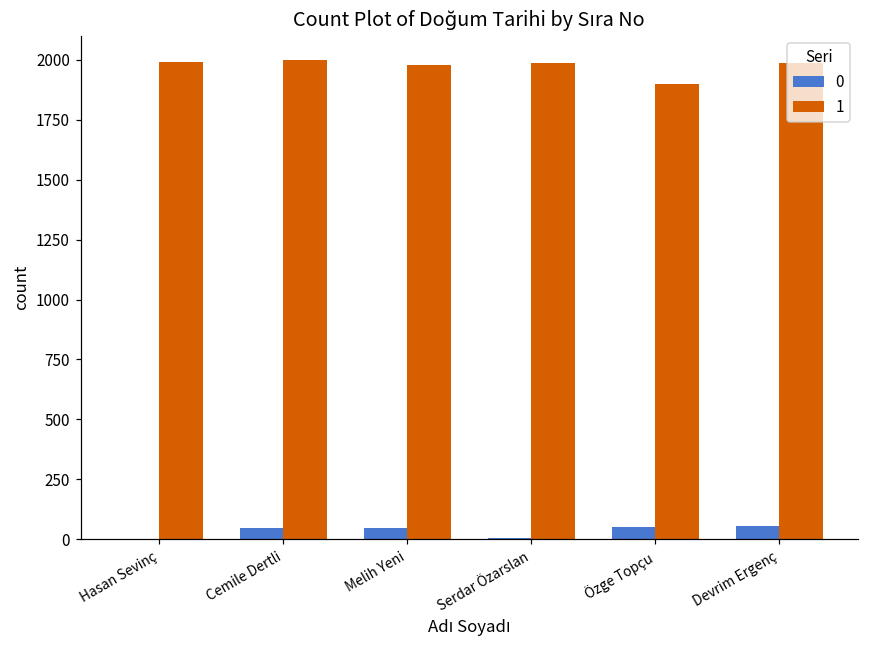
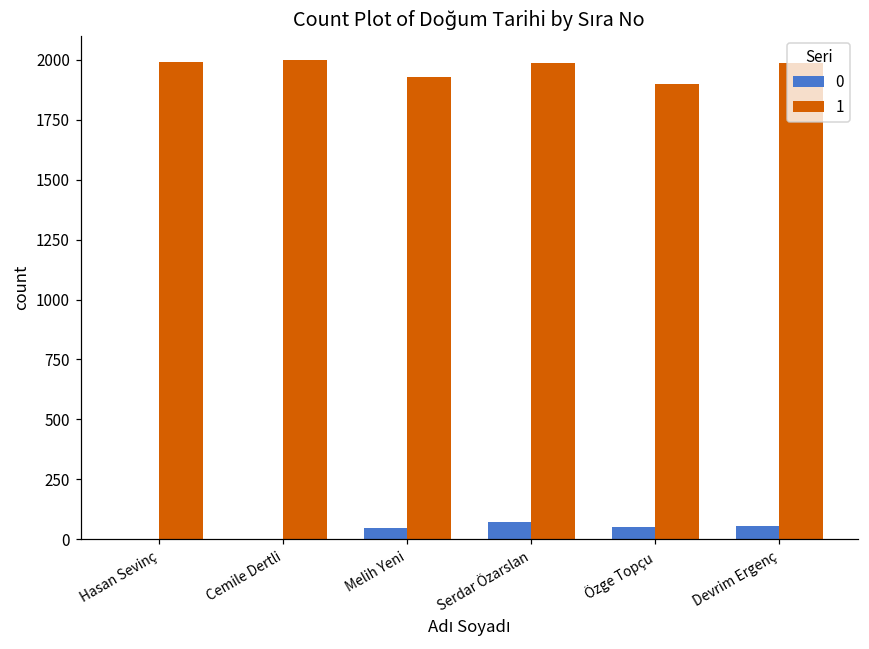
0, Cemile Dertli: 50 -> 0
1, Melih Yeni: 1980 -> 1930
0, Serdar Özarslan: 0 -> 70
